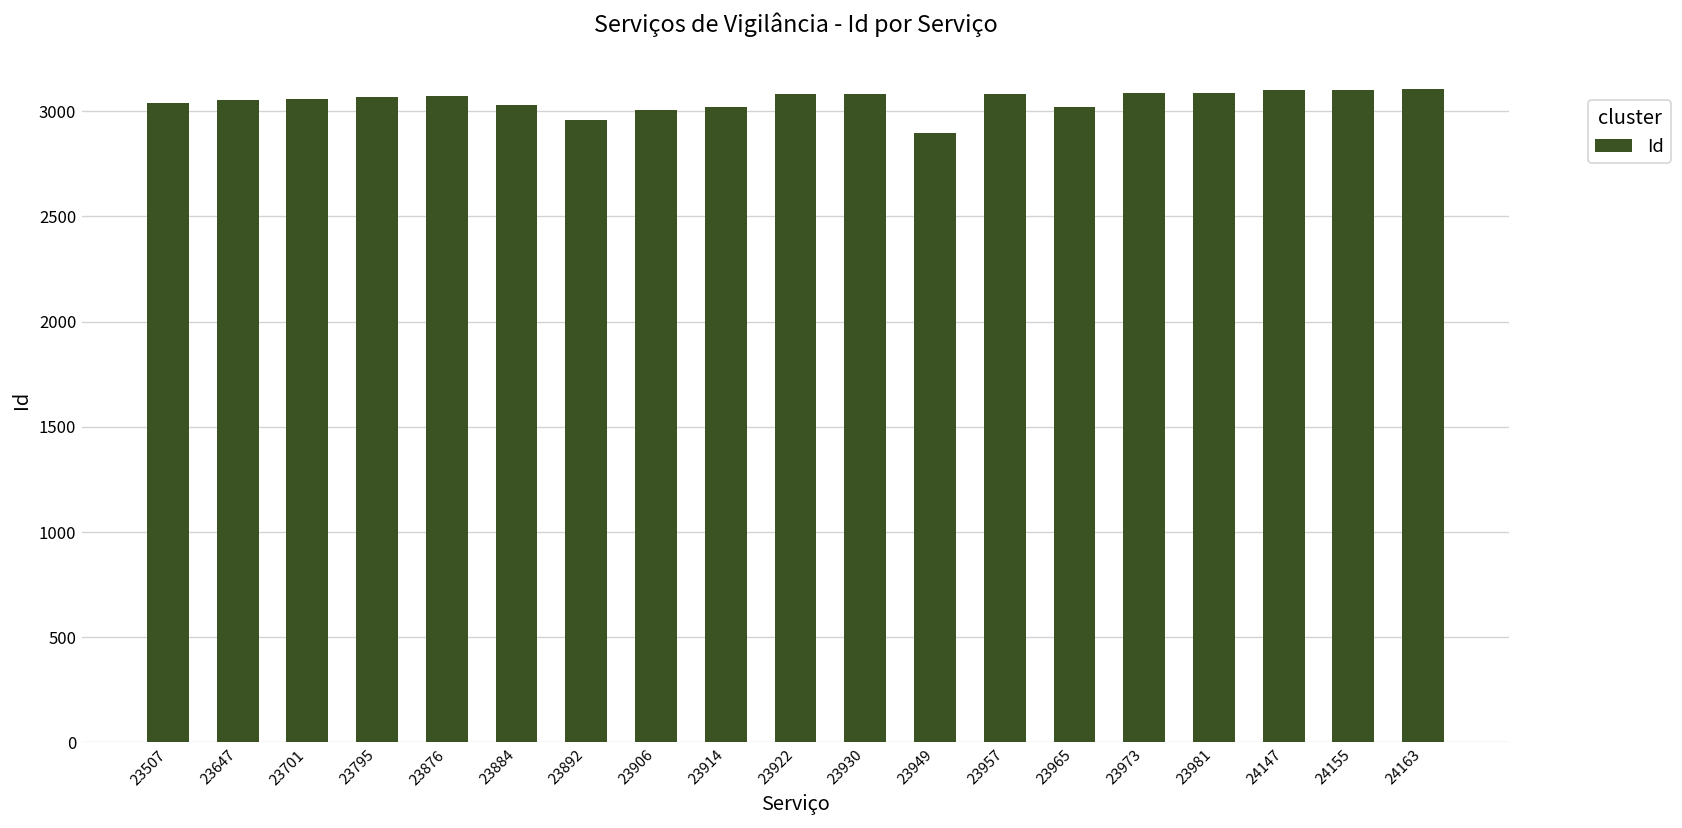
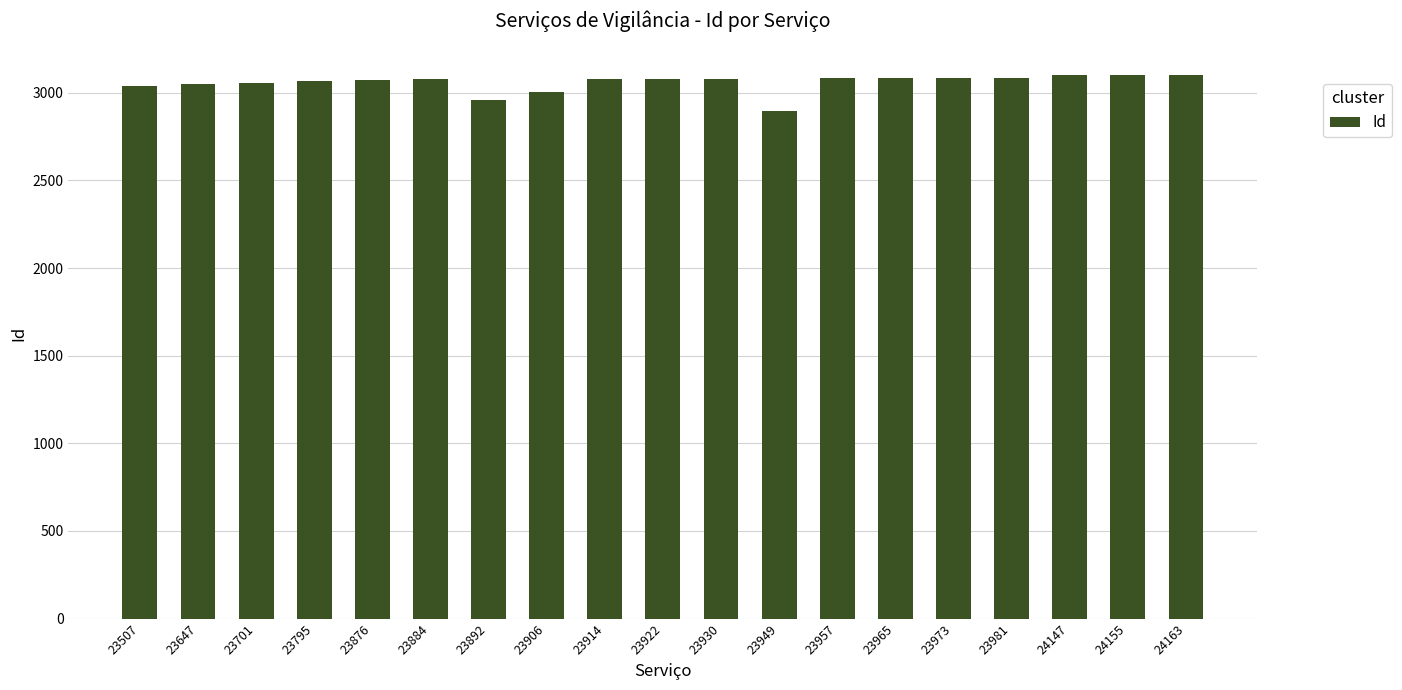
23884: 3030 -> 3080
23914: 3020 -> 3080
23965: 3020 -> 3080
